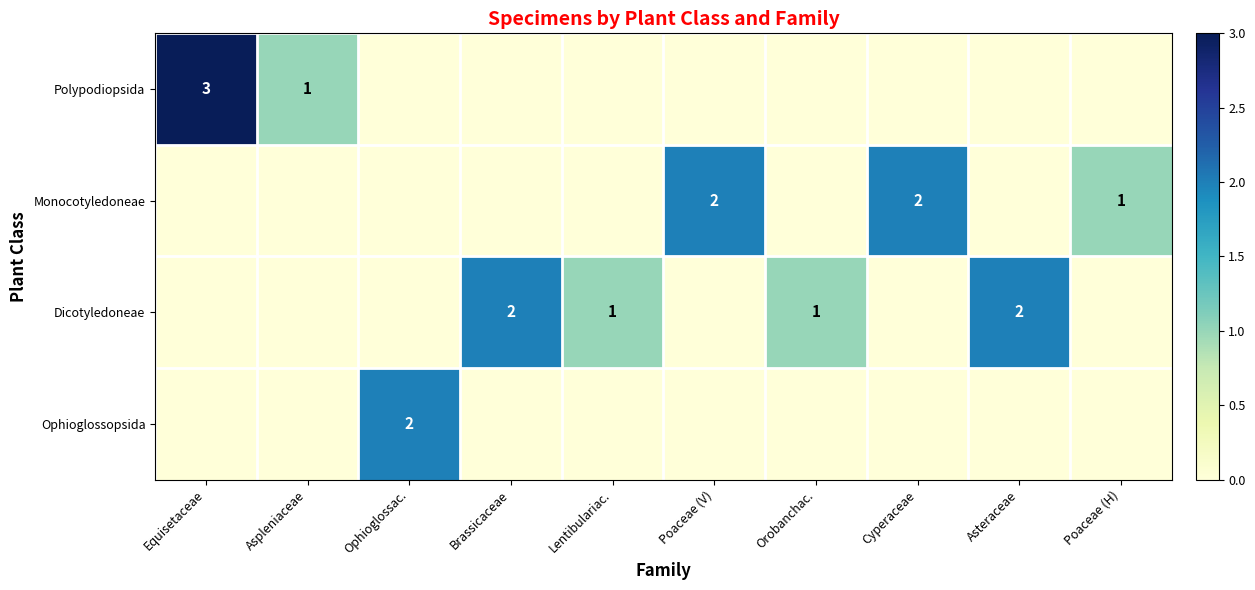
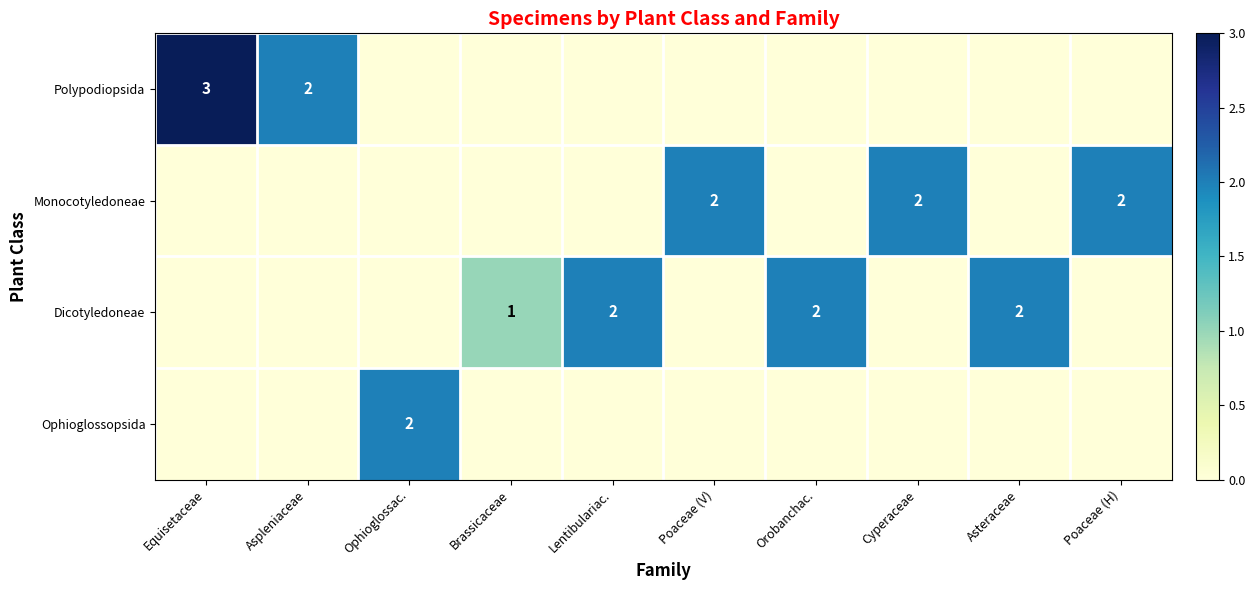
Polypodiopsida, Aspleniaceae: 1 -> 2
Monocotyledoneae, Poaceae (H): 1 -> 2
Dicotyledoneae, Brassicaceae: 2 -> 1
Dicotyledoneae, Lentibulariac.: 1 -> 2
Dicotyledoneae, Orobanchac.: 1 -> 2
